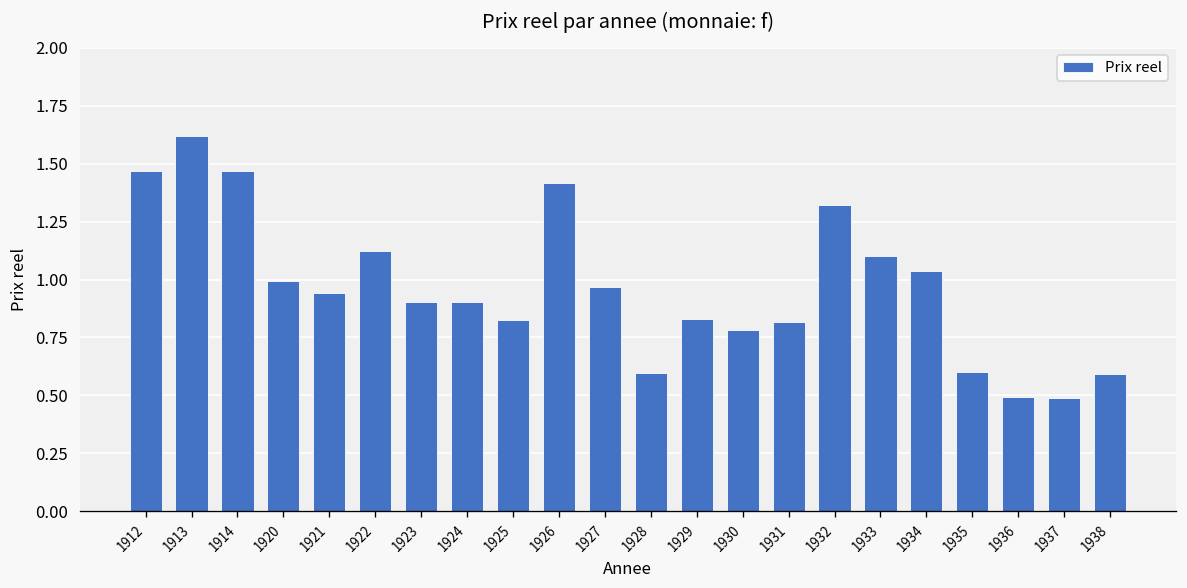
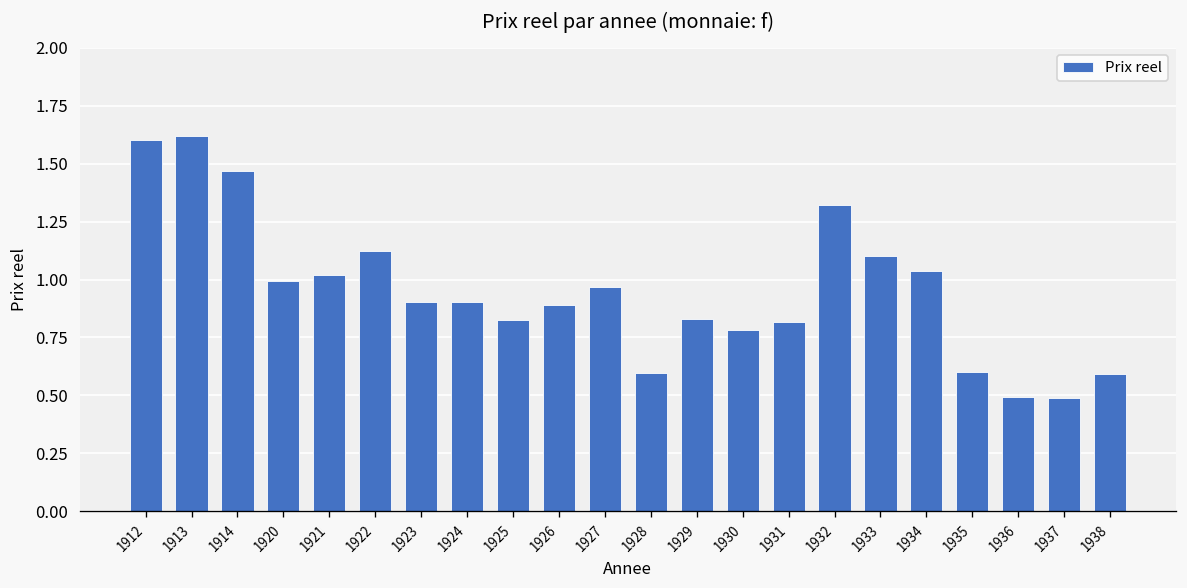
1912: 1.47 -> 1.60
1921: 0.94 -> 1.02
1926: 1.42 -> 0.89
